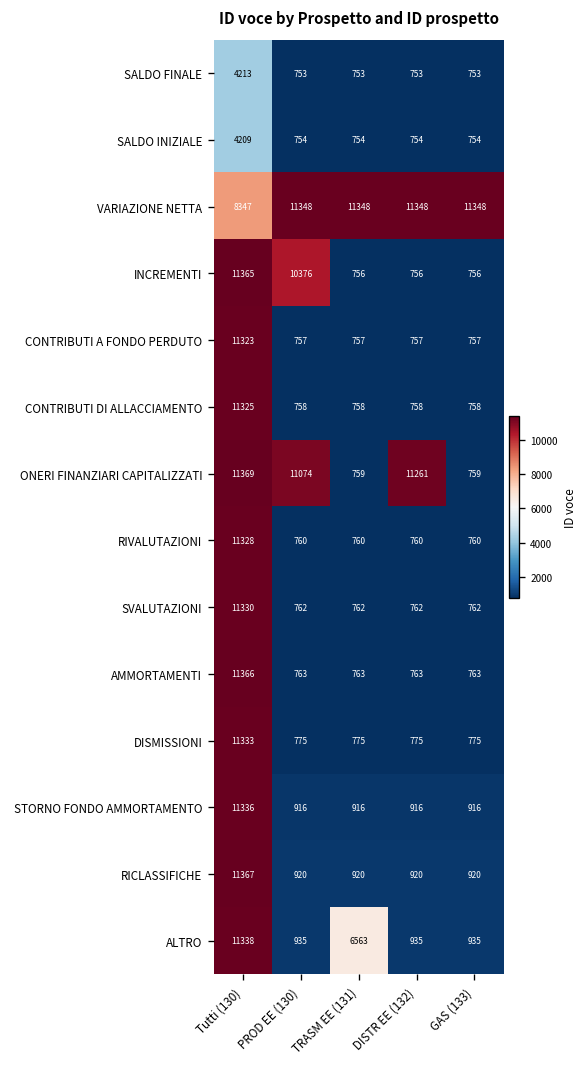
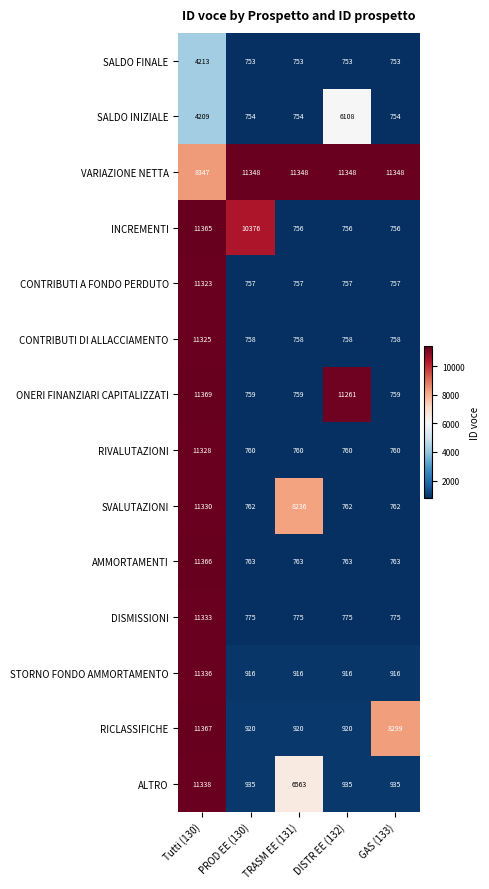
SALDO INIZIALE, DISTR EE (132): 754 -> 6108
ONERI FINANZIARI CAPITALIZZATI, PROD EE (130): 11074 -> 759
SVALUTAZIONI, TRASM EE (131): 762 -> 8236
RICLASSIFICHE, GAS (133): 920 -> 8299
